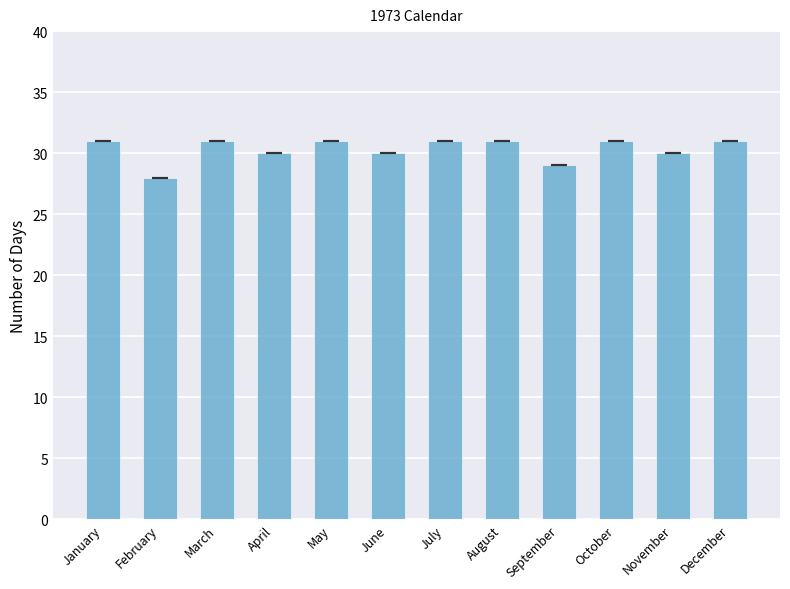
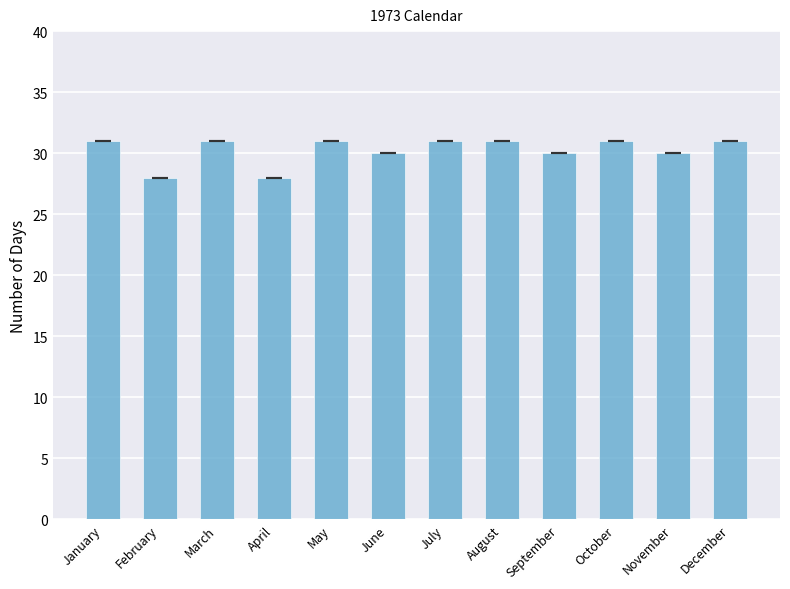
April: 30 -> 28
September: 29 -> 30
